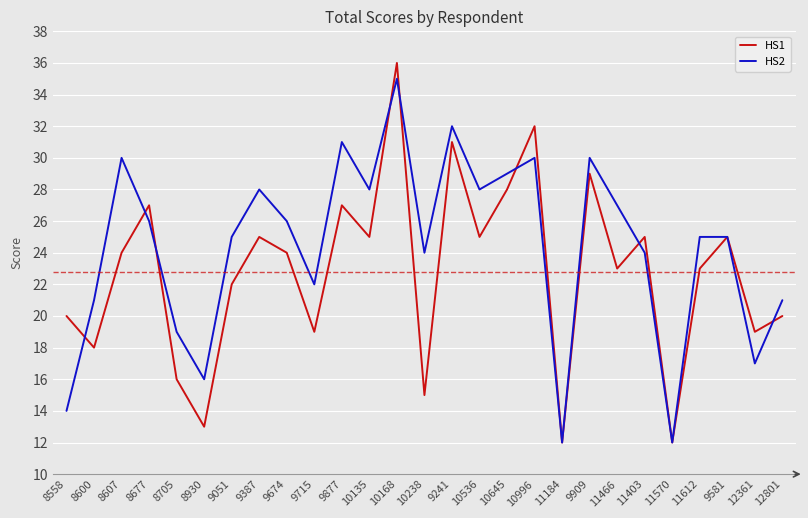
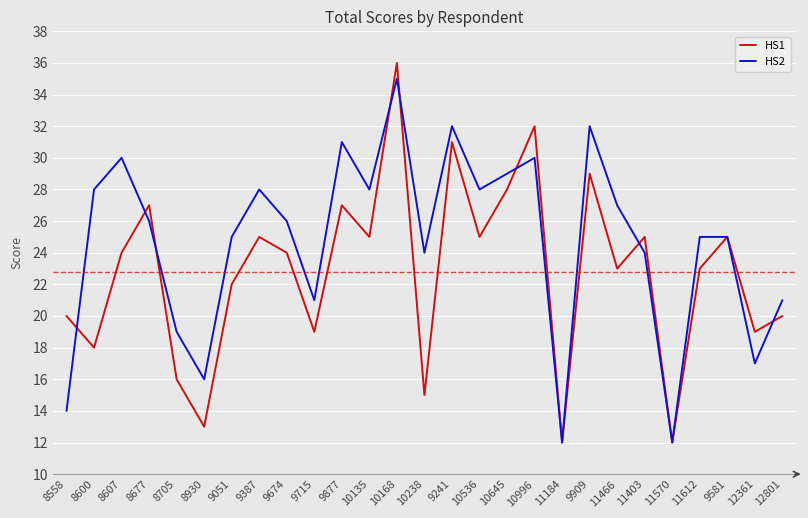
HS2, 8600: 21 -> 28
HS2, 9715: 22 -> 21
HS2, 9909: 30 -> 32
